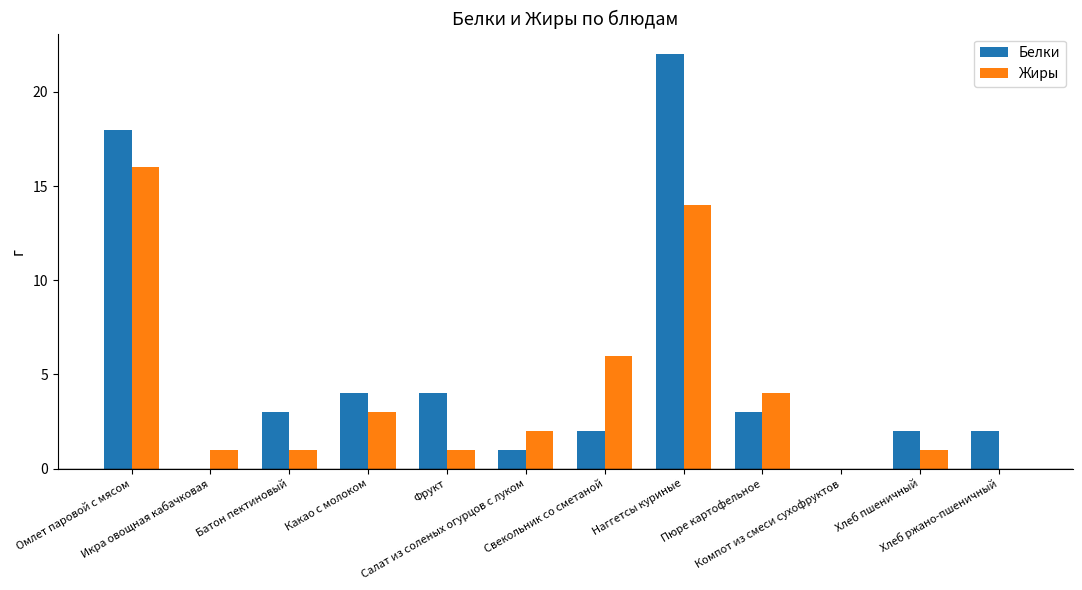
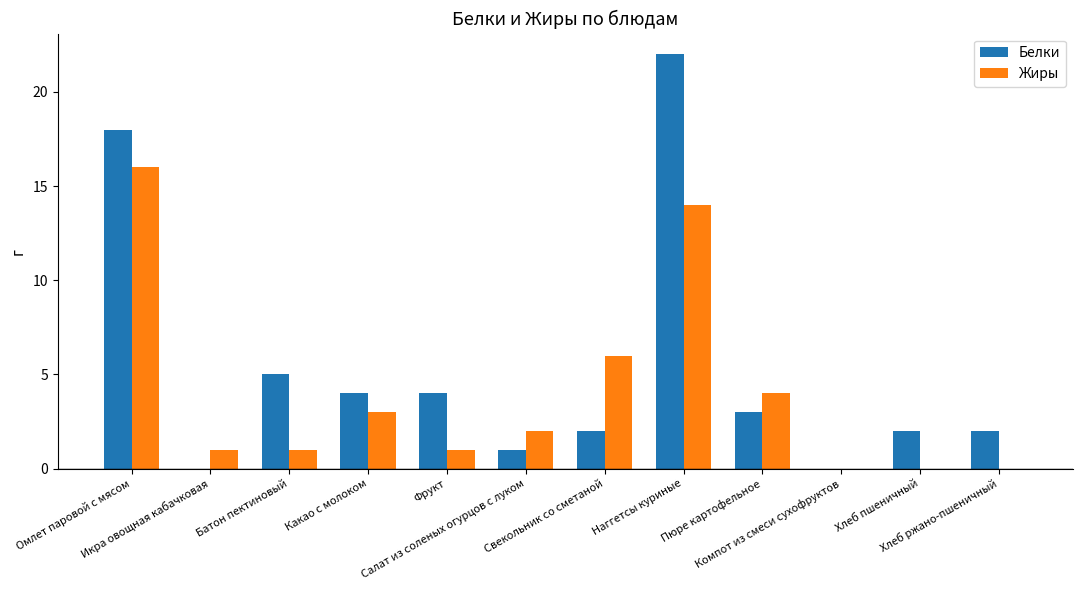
Белки, Батон пектиновый: 3 -> 5
Жиры, Хлеб пшеничный: 1 -> 0
